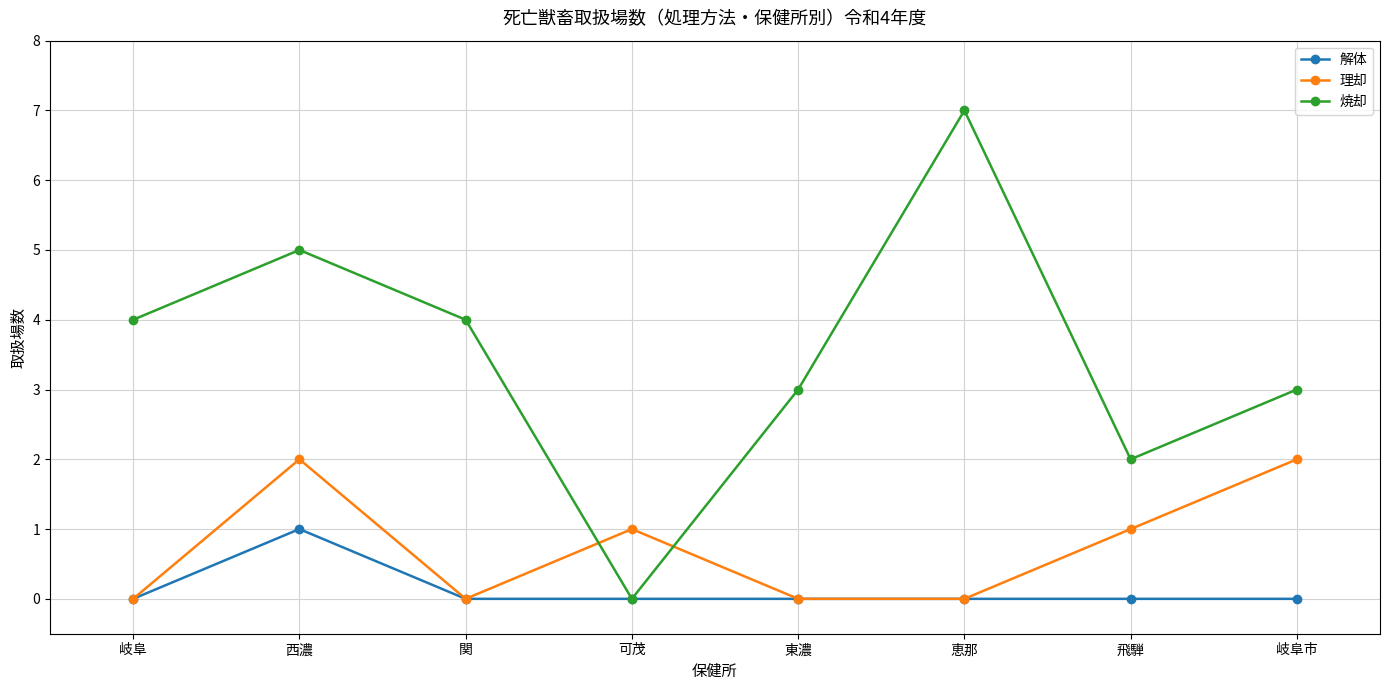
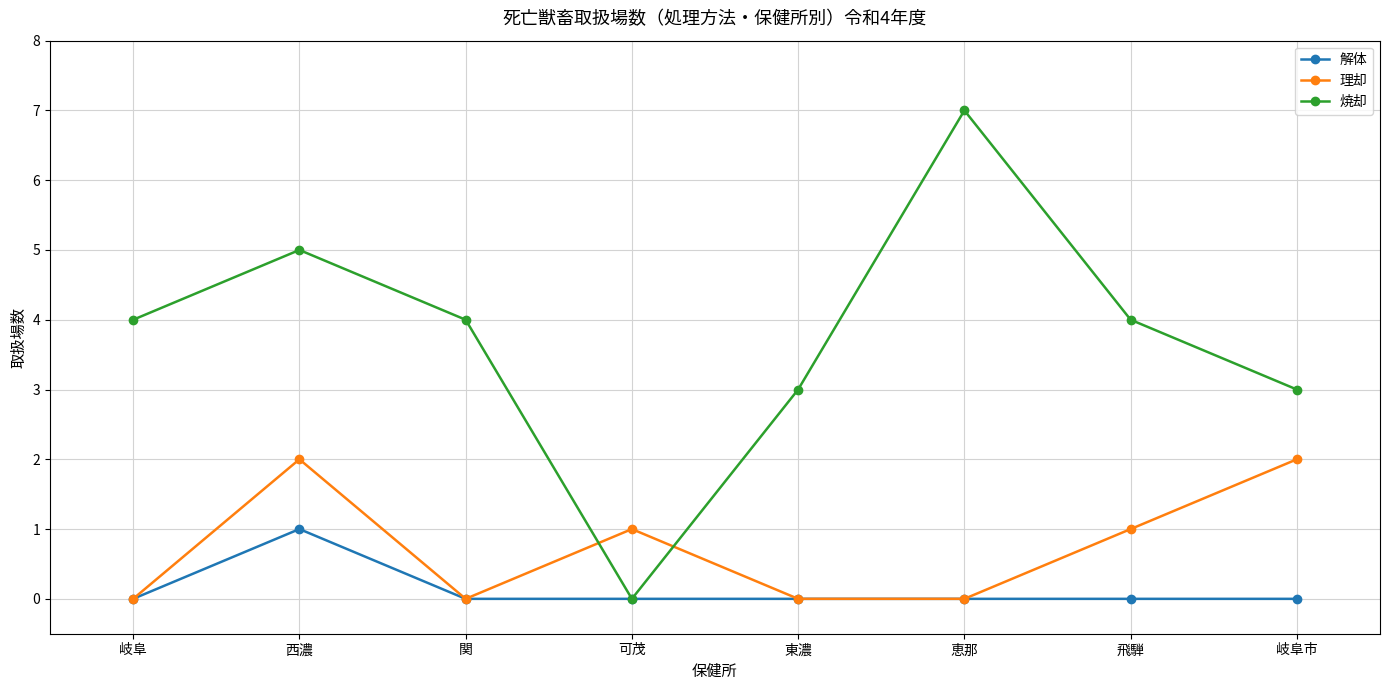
焼却, 飛騨: 2 -> 4
